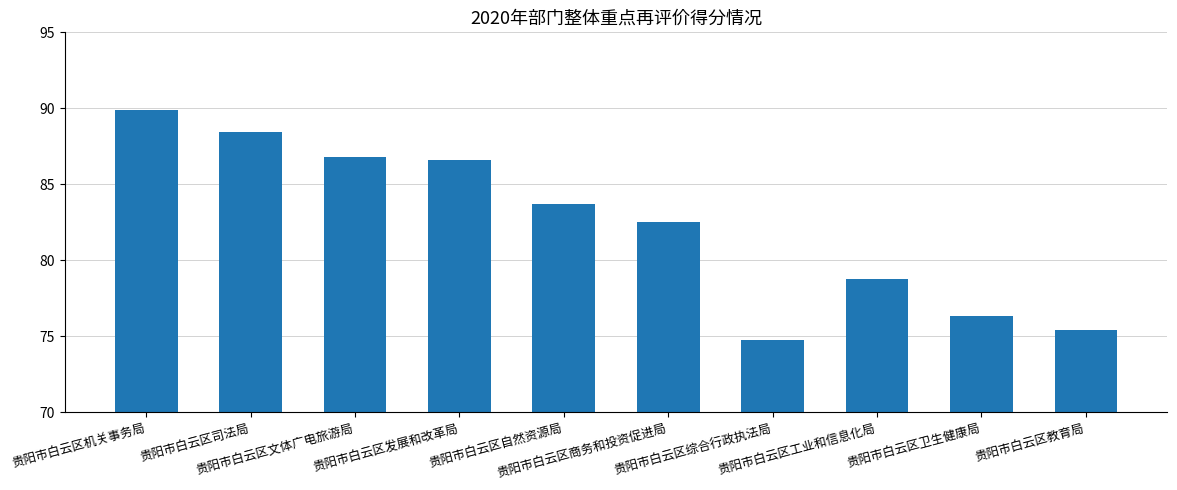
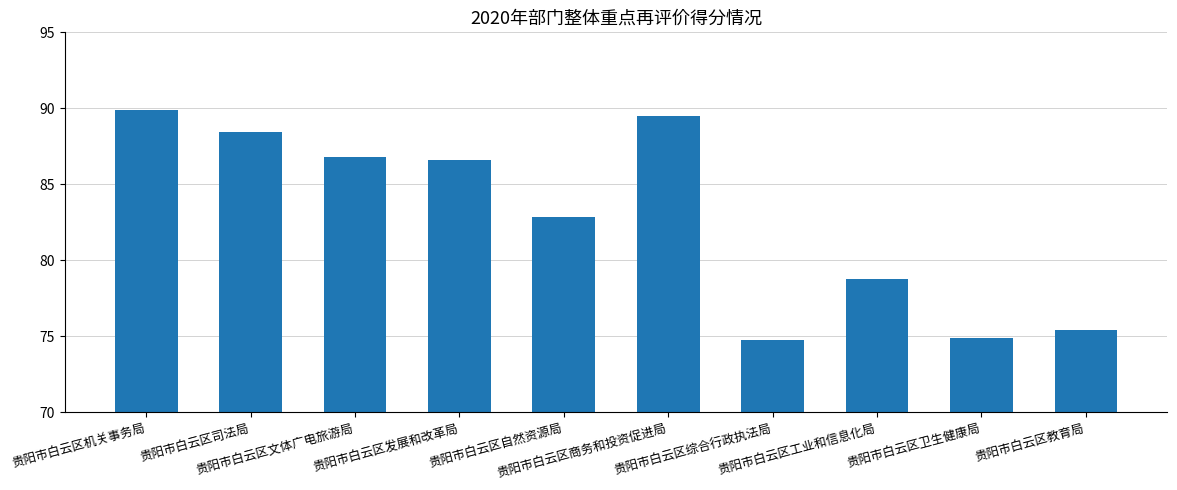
贵阳市白云区自然资源局: 83.7 -> 82.9
贵阳市白云区商务和投资促进局: 82.6 -> 89.5
贵阳市白云区卫生健康局: 76.3 -> 74.9
